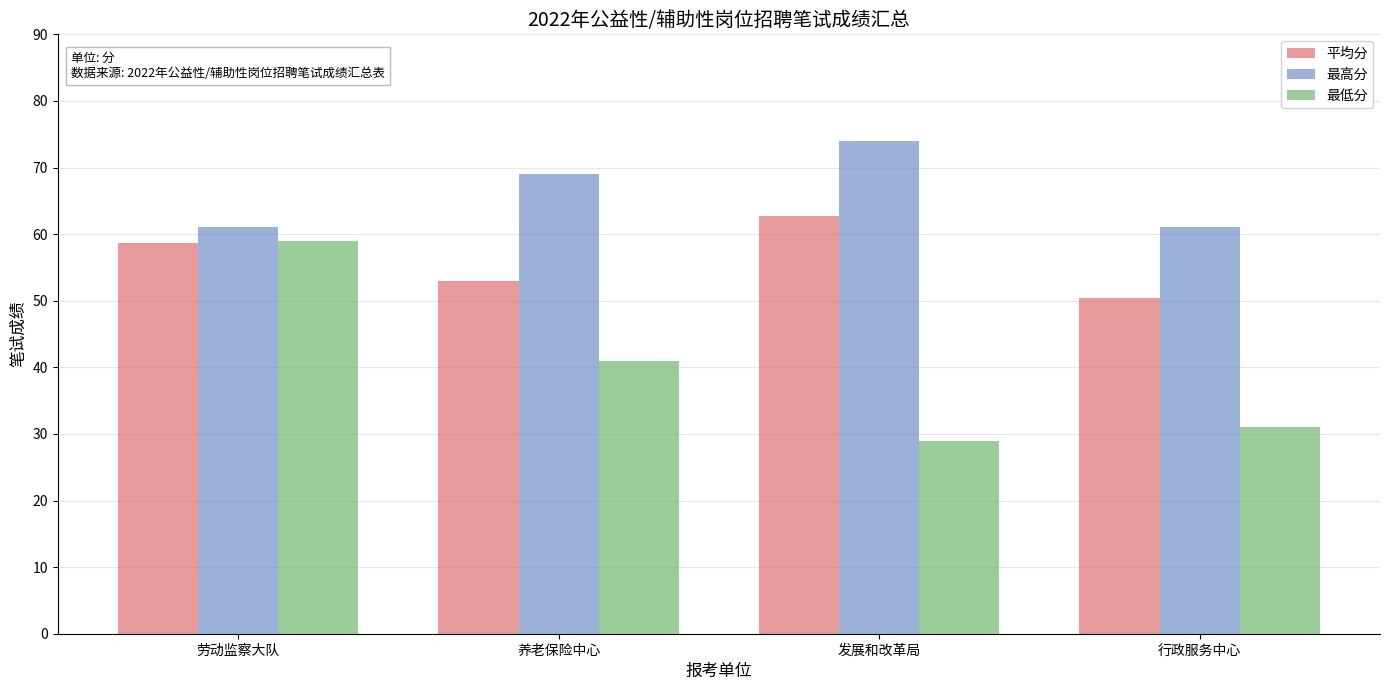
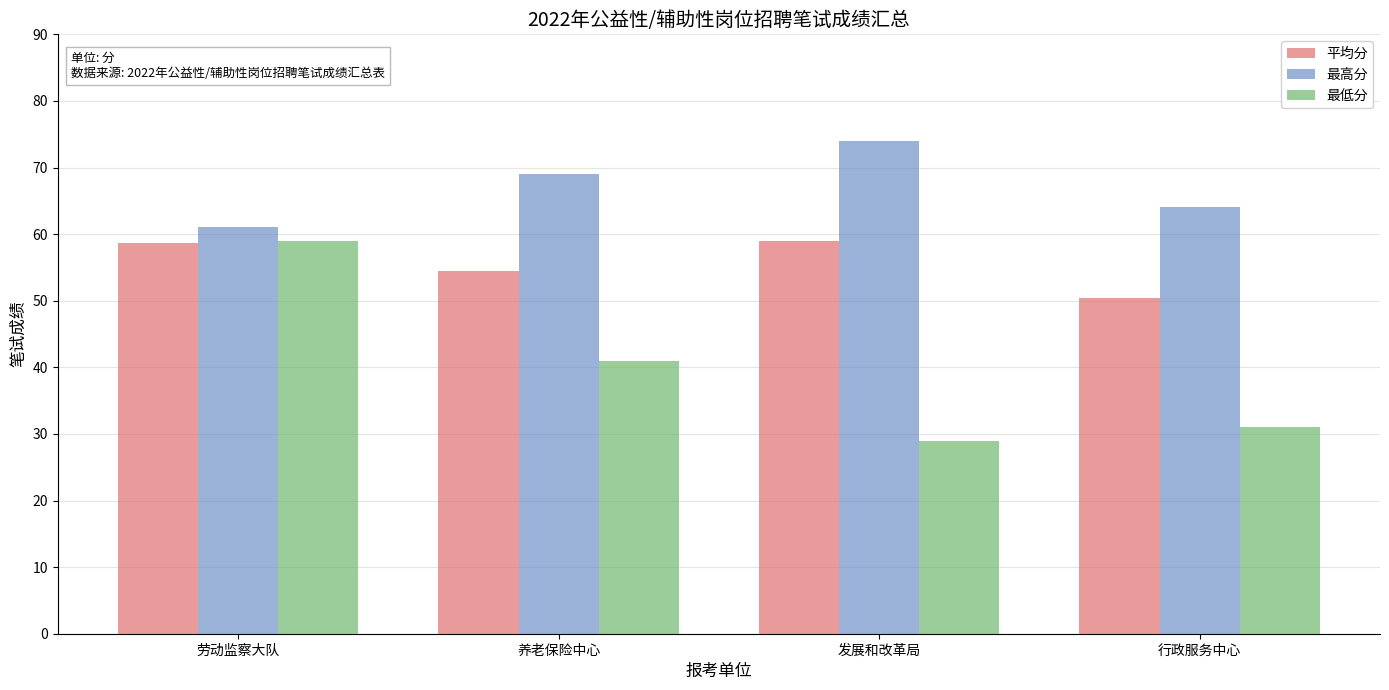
平均分, 养老保险中心: 53 -> 55
平均分, 发展和改革局: 63 -> 59
最高分, 行政服务中心: 61 -> 64
